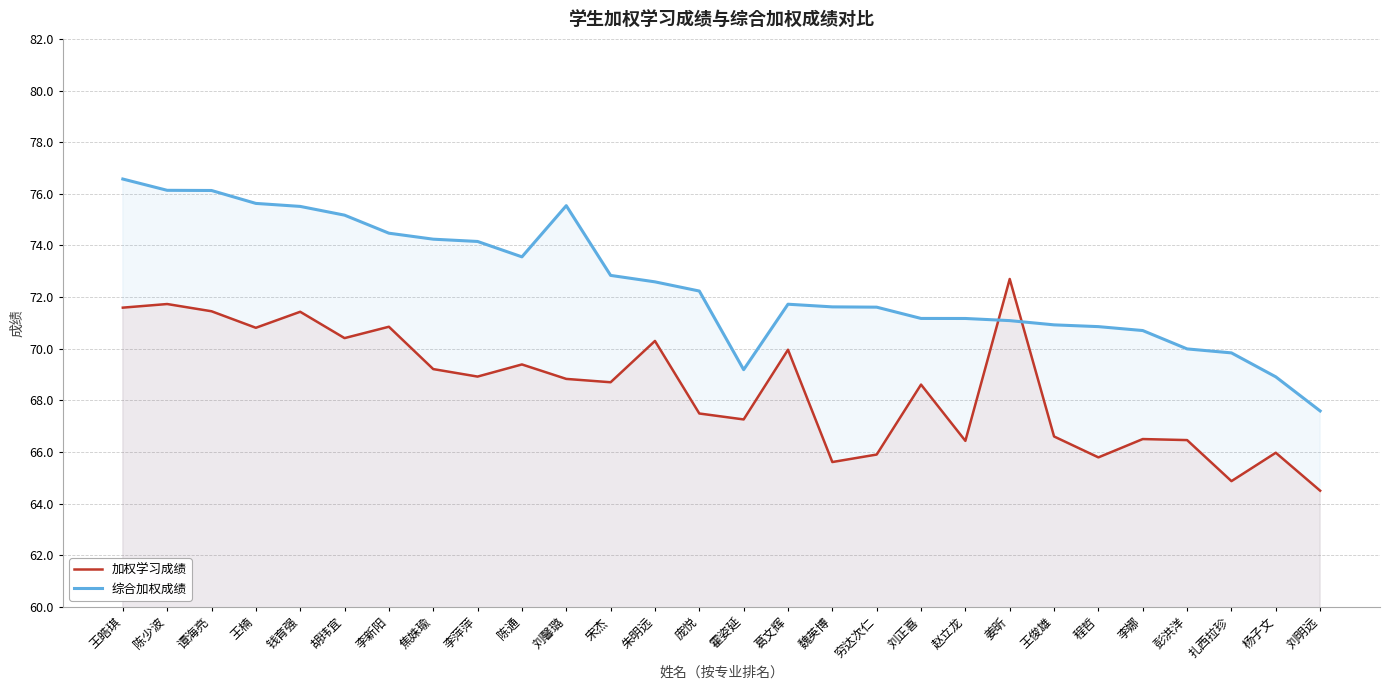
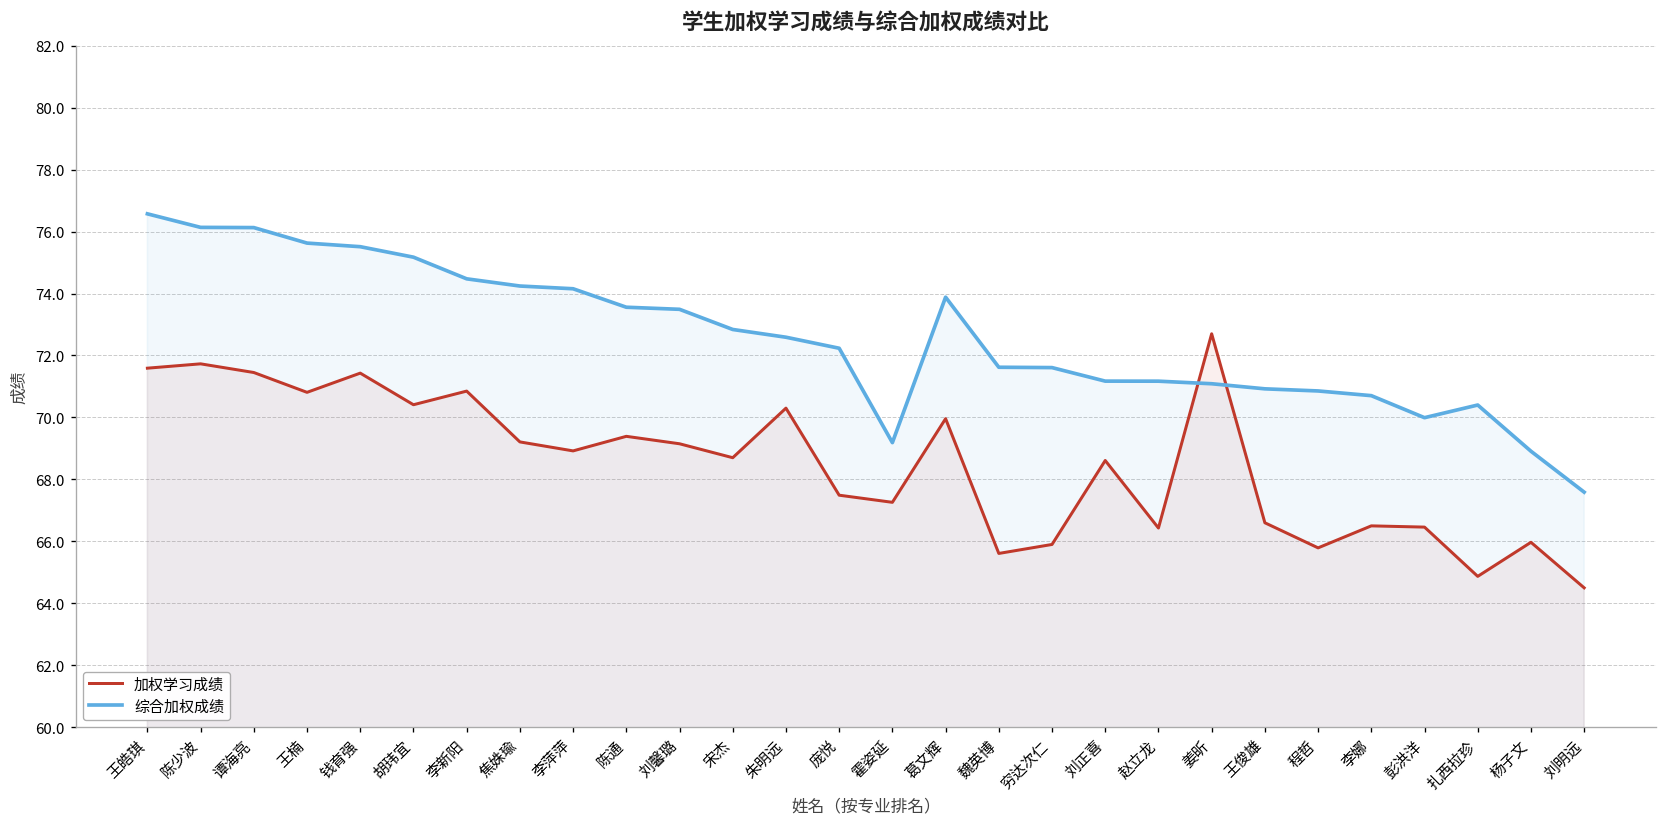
加权学习成绩, 刘馨璐: 68.8 -> 69.2
综合加权成绩, 刘馨璐: 75.5 -> 73.5
综合加权成绩, 葛文辉: 71.7 -> 73.9
综合加权成绩, 扎西拉珍: 69.8 -> 70.4
